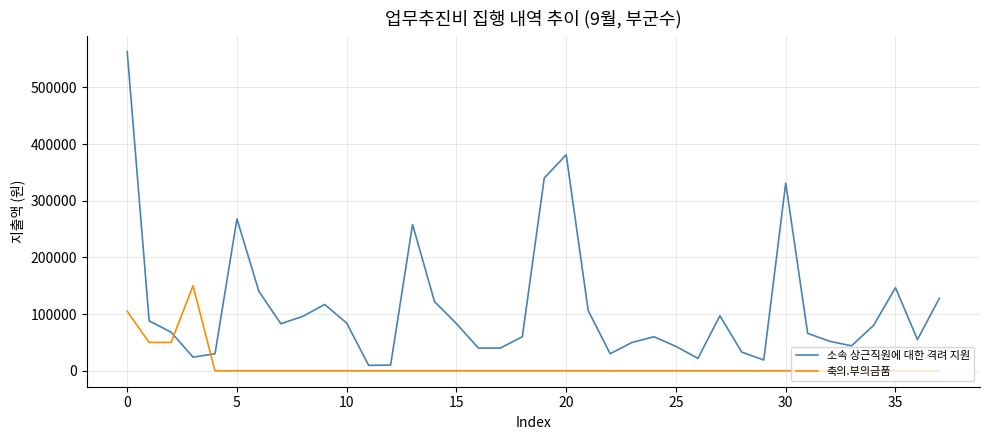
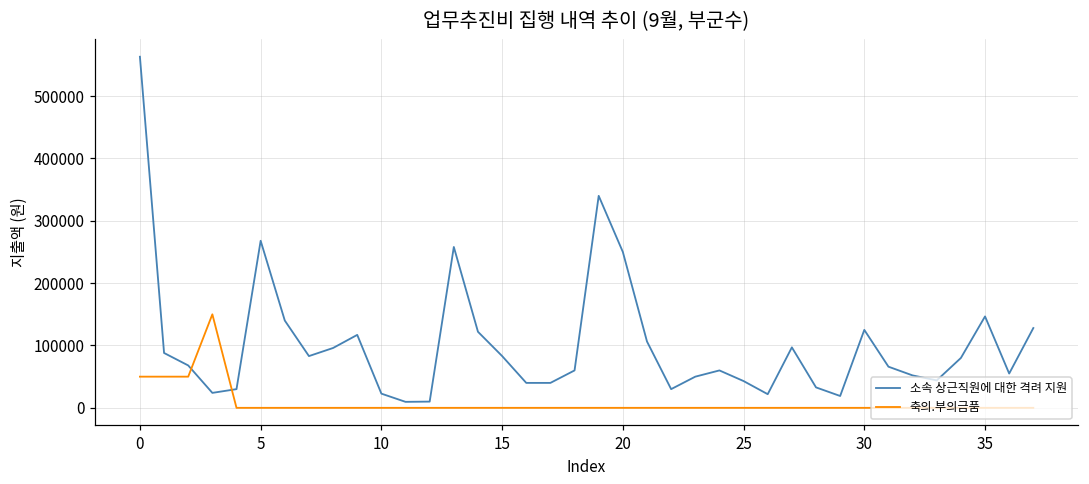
축의.부의금품, 0: 100000 -> 50000
소속 상근직원에 대한 격려 지원, 10: 80000 -> 20000
소속 상근직원에 대한 격려 지원, 20: 380000 -> 250000
소속 상근직원에 대한 격려 지원, 30: 330000 -> 130000
